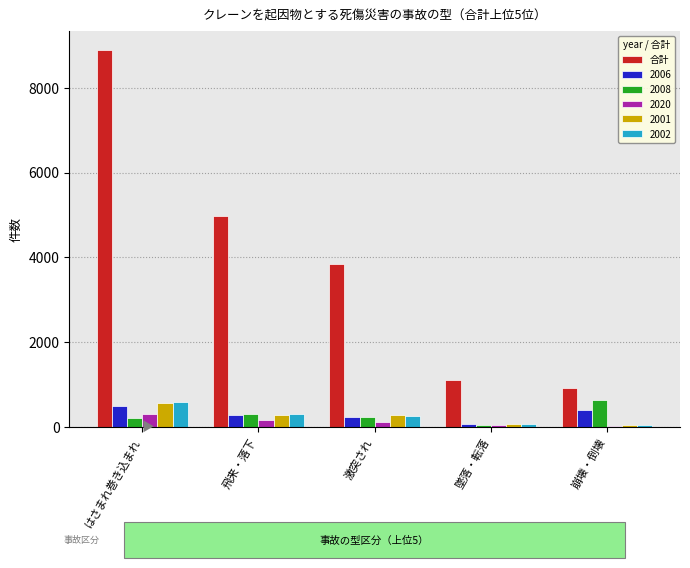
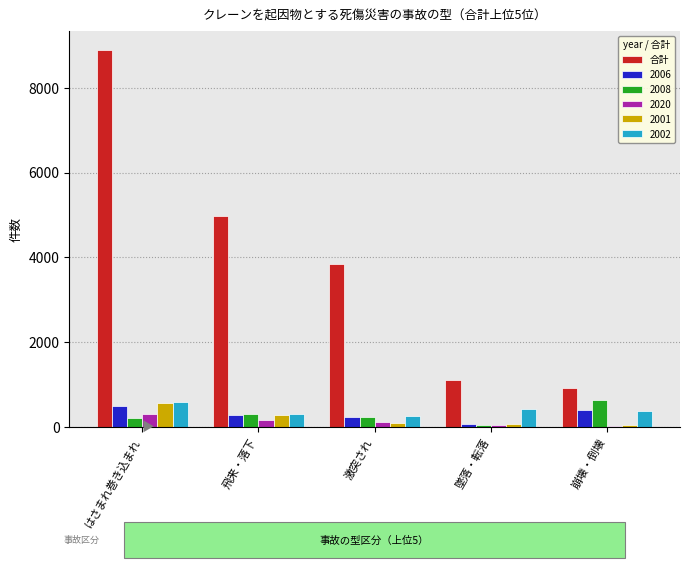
2001, 激突され: 300 -> 100
2002, 墜落・転落: 100 -> 400
2002, 崩壊・倒壊: 100 -> 400
